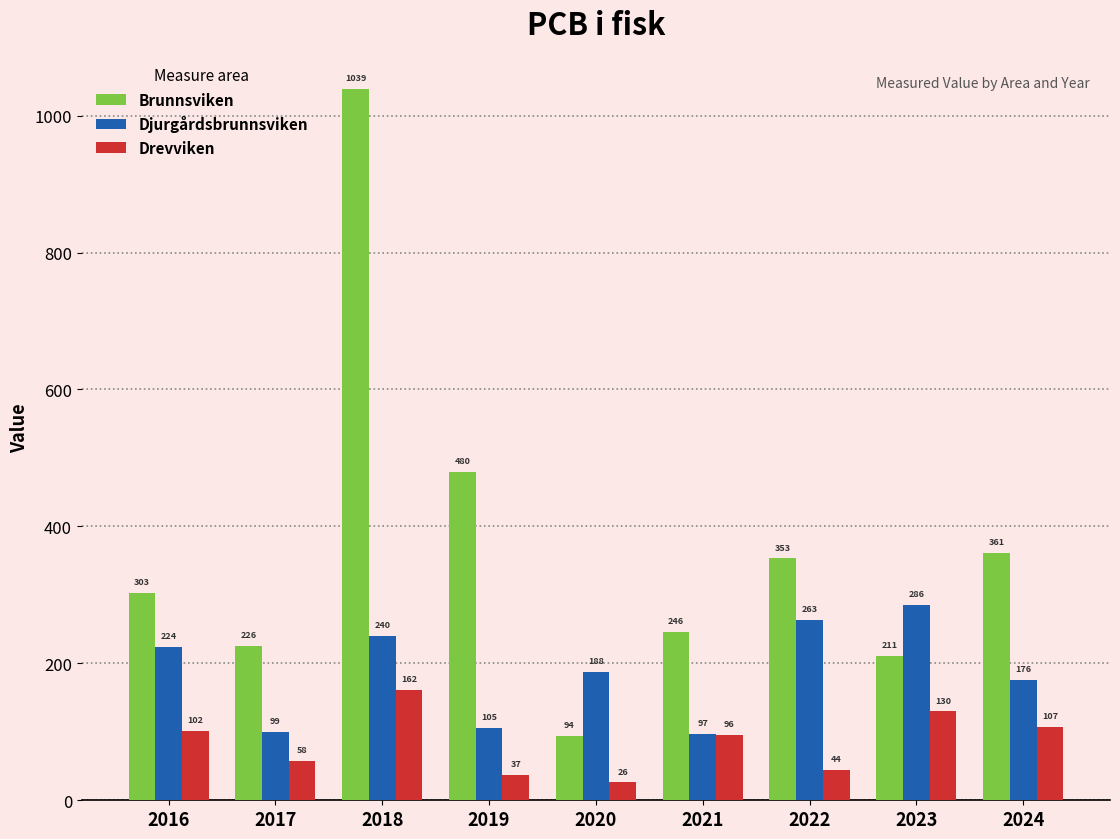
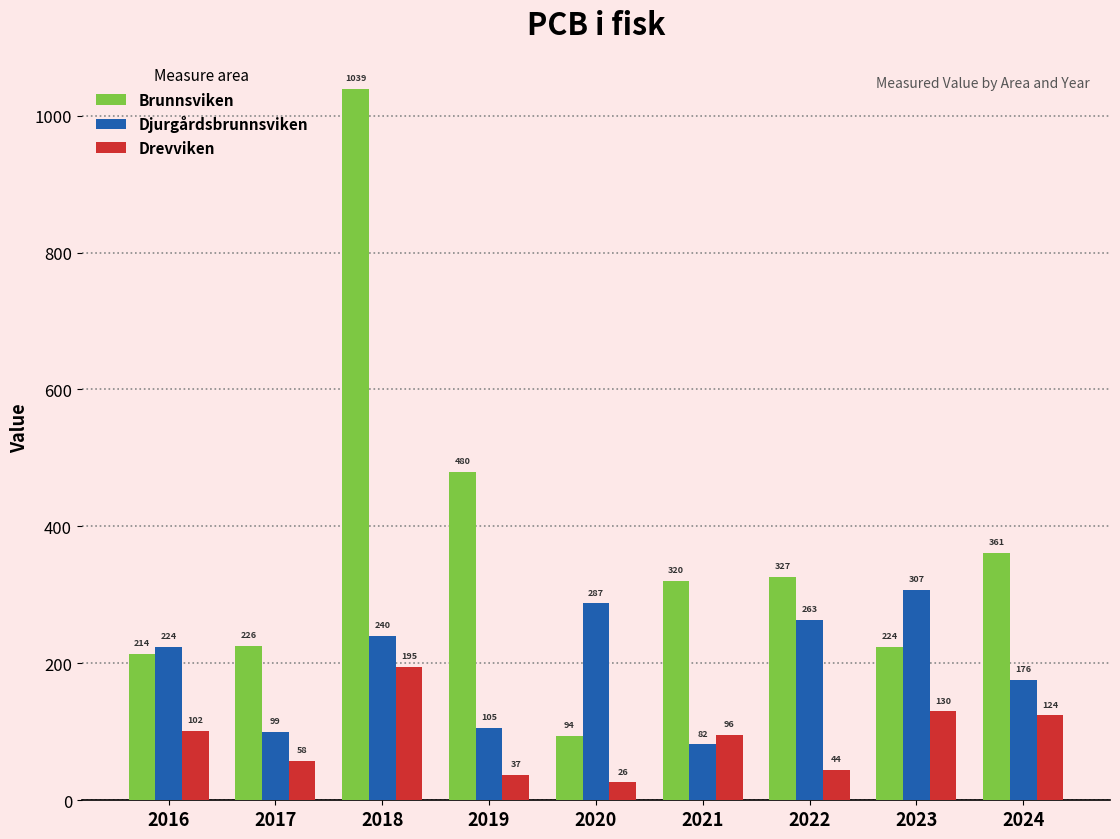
Brunnsviken, 2016: 303 -> 214
Drevviken, 2018: 162 -> 195
Djurgårdsbrunnsviken, 2020: 188 -> 287
Brunnsviken, 2021: 246 -> 320
Djurgårdsbrunnsviken, 2021: 97 -> 82
Brunnsviken, 2022: 353 -> 327
Brunnsviken, 2023: 211 -> 224
Djurgårdsbrunnsviken, 2023: 286 -> 307
Drevviken, 2024: 107 -> 124
